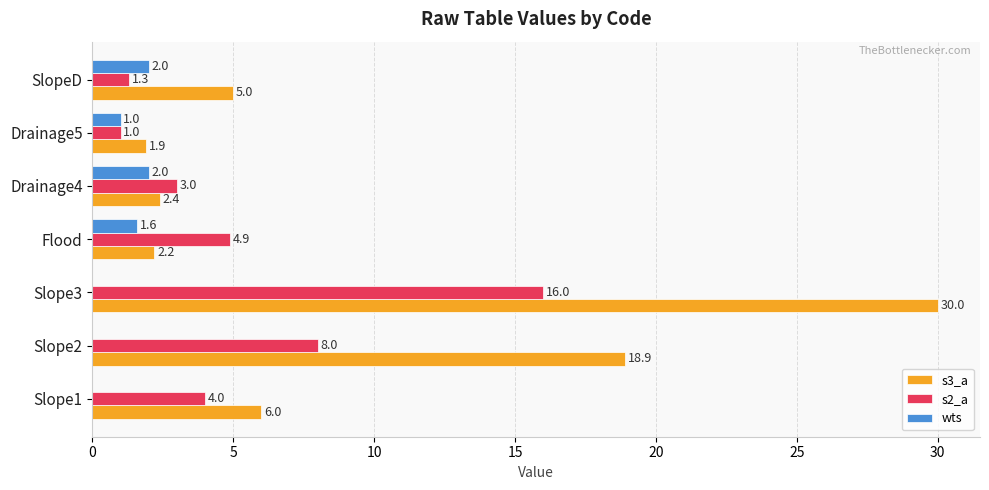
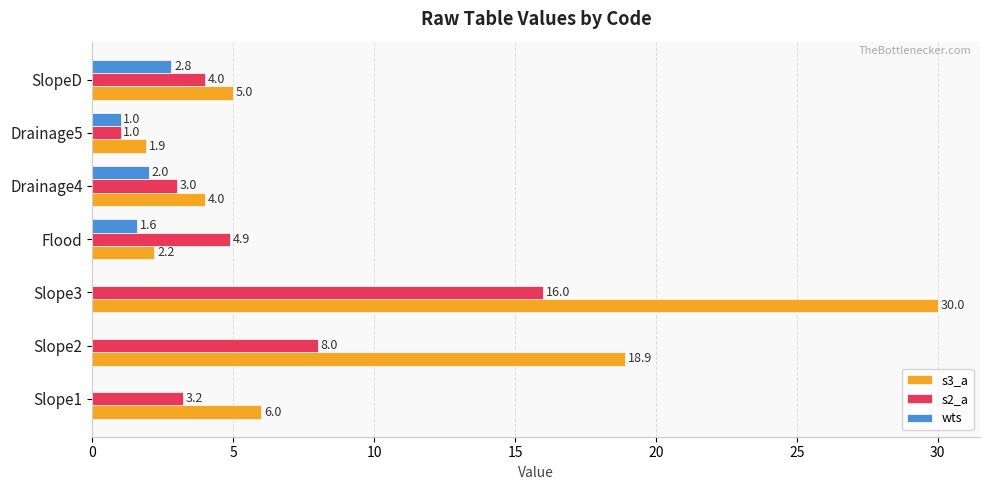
wts, SlopeD: 2.0 -> 2.8
s2_a, SlopeD: 1.3 -> 4.0
s3_a, Drainage4: 2.4 -> 4.0
s2_a, Slope1: 4.0 -> 3.2
